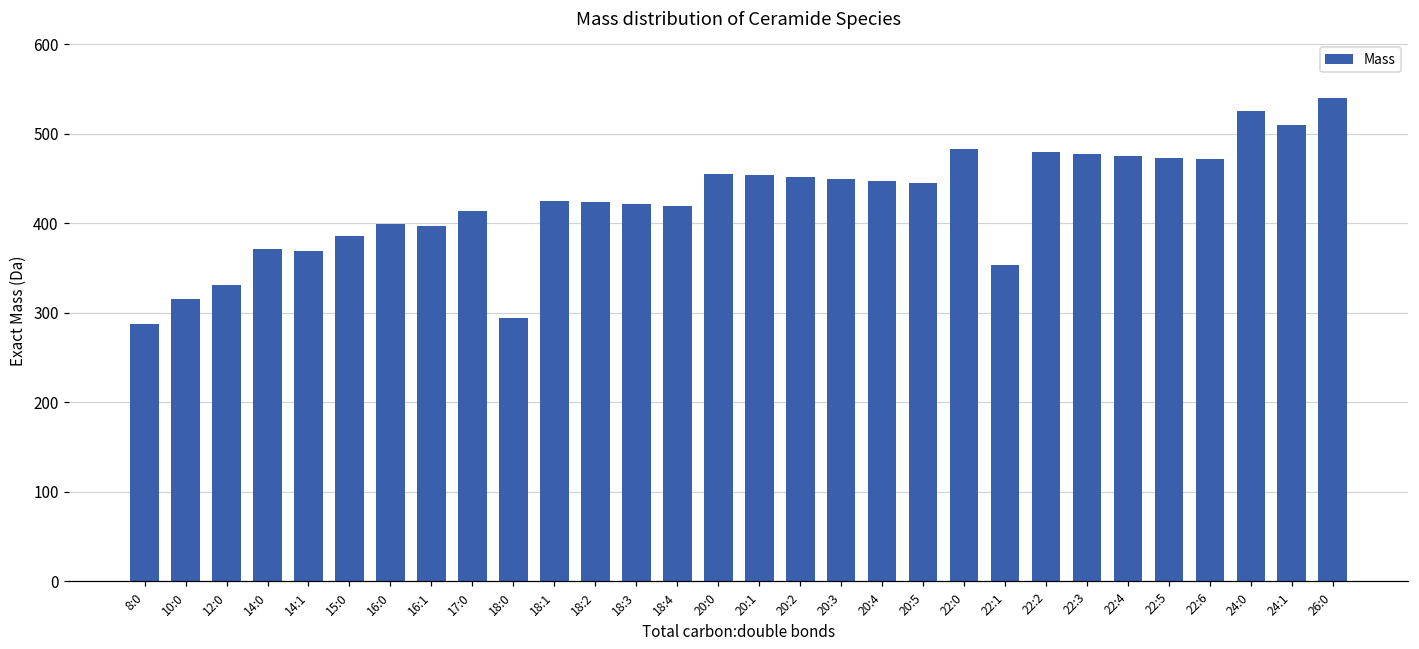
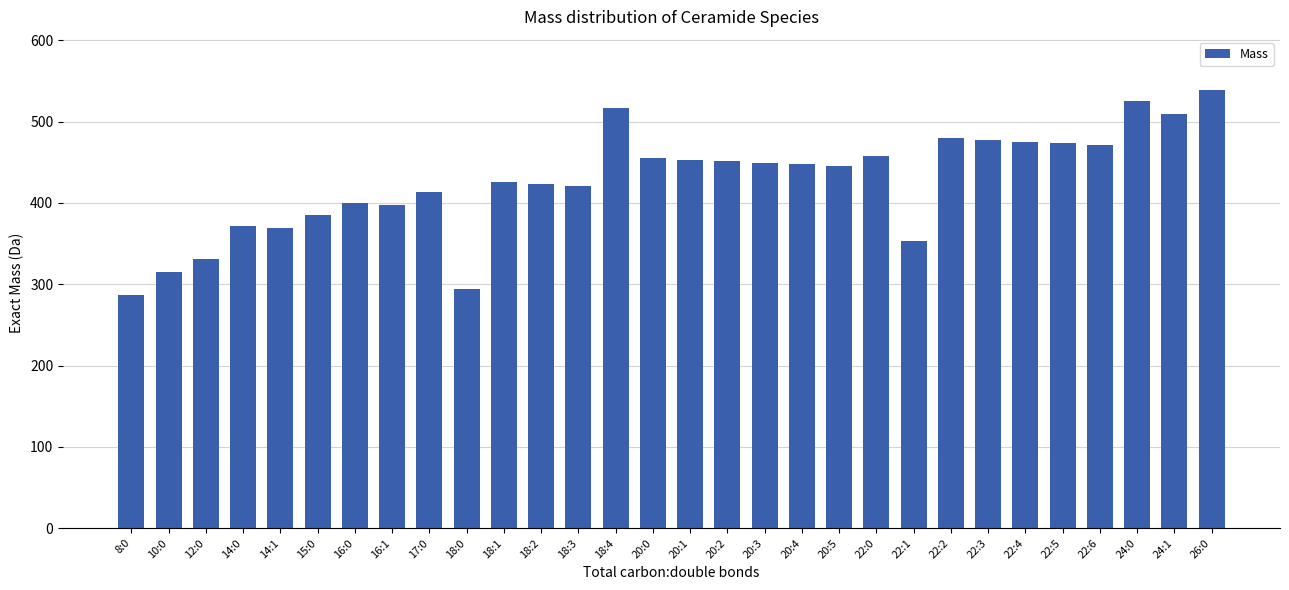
18:4: 420 -> 520
22:0: 480 -> 460
